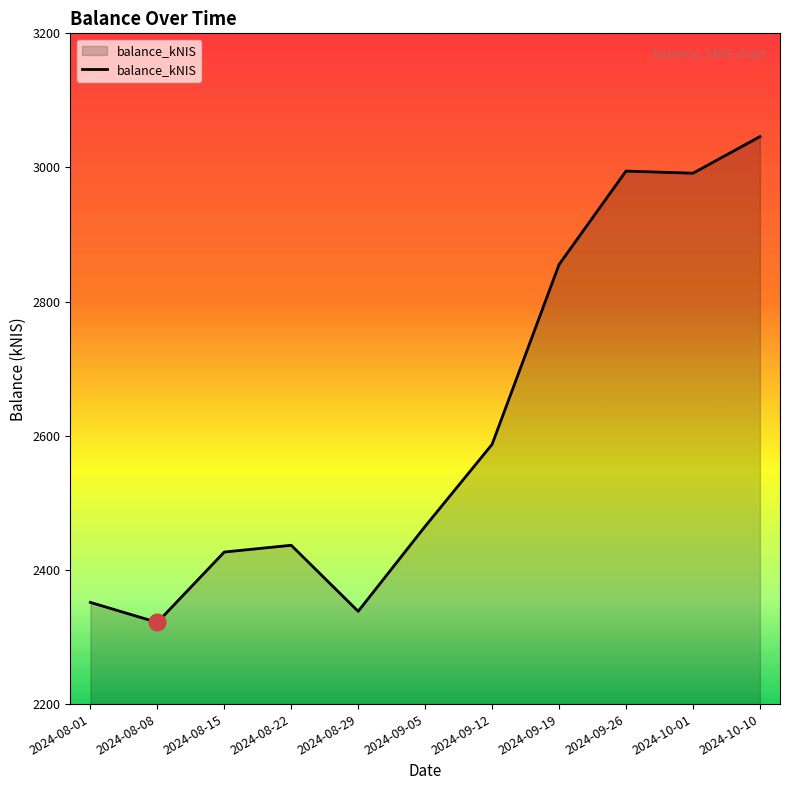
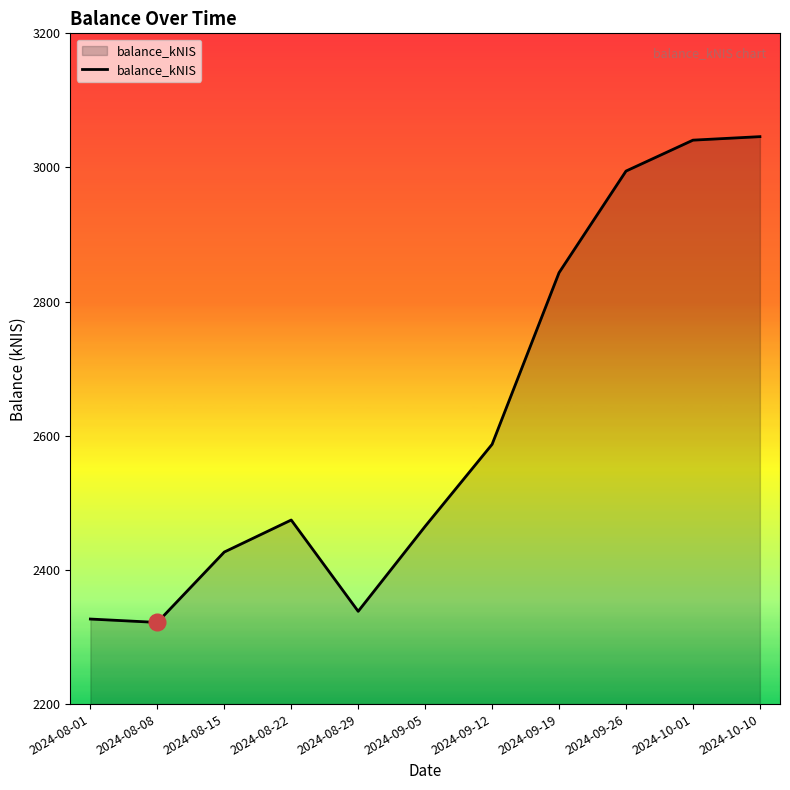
balance_kNIS, 2024-08-01: 2350 -> 2330
balance_kNIS, 2024-08-22: 2440 -> 2470
balance_kNIS, 2024-09-19: 2860 -> 2840
balance_kNIS, 2024-10-01: 2990 -> 3040
